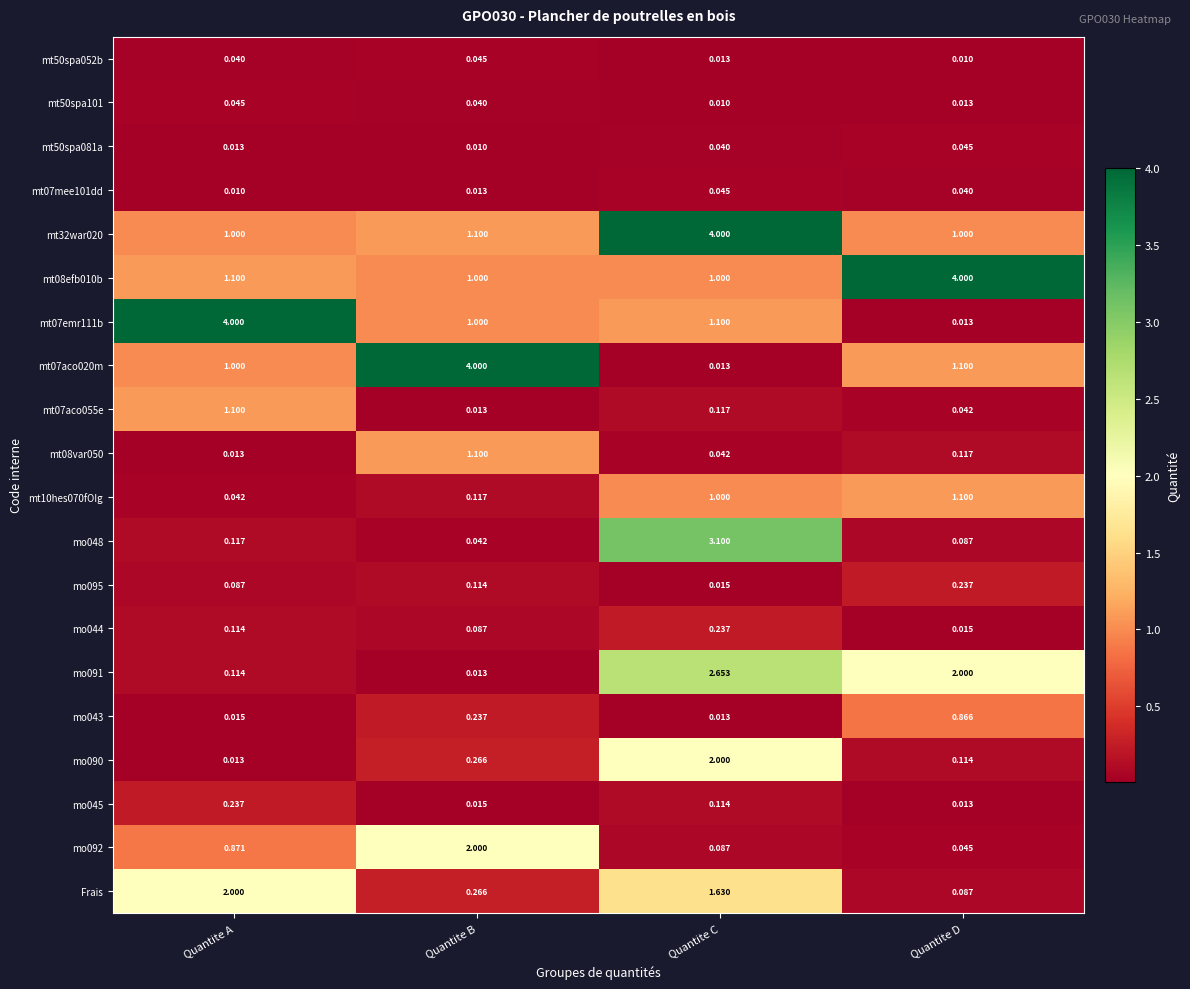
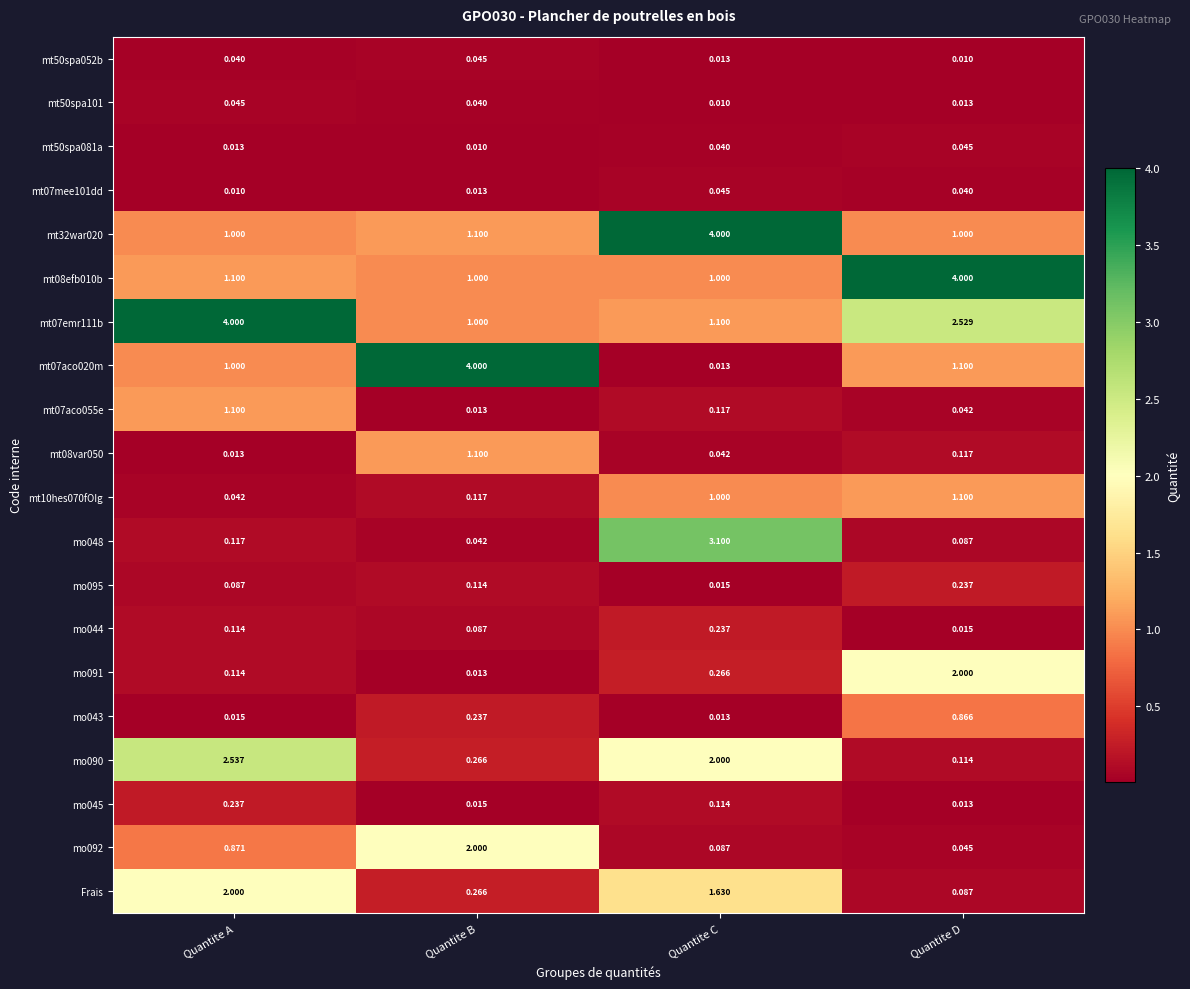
mt07emr111b, Quantite D: 0.013 -> 2.529
mo091, Quantite C: 2.653 -> 0.266
mo090, Quantite A: 0.013 -> 2.537
